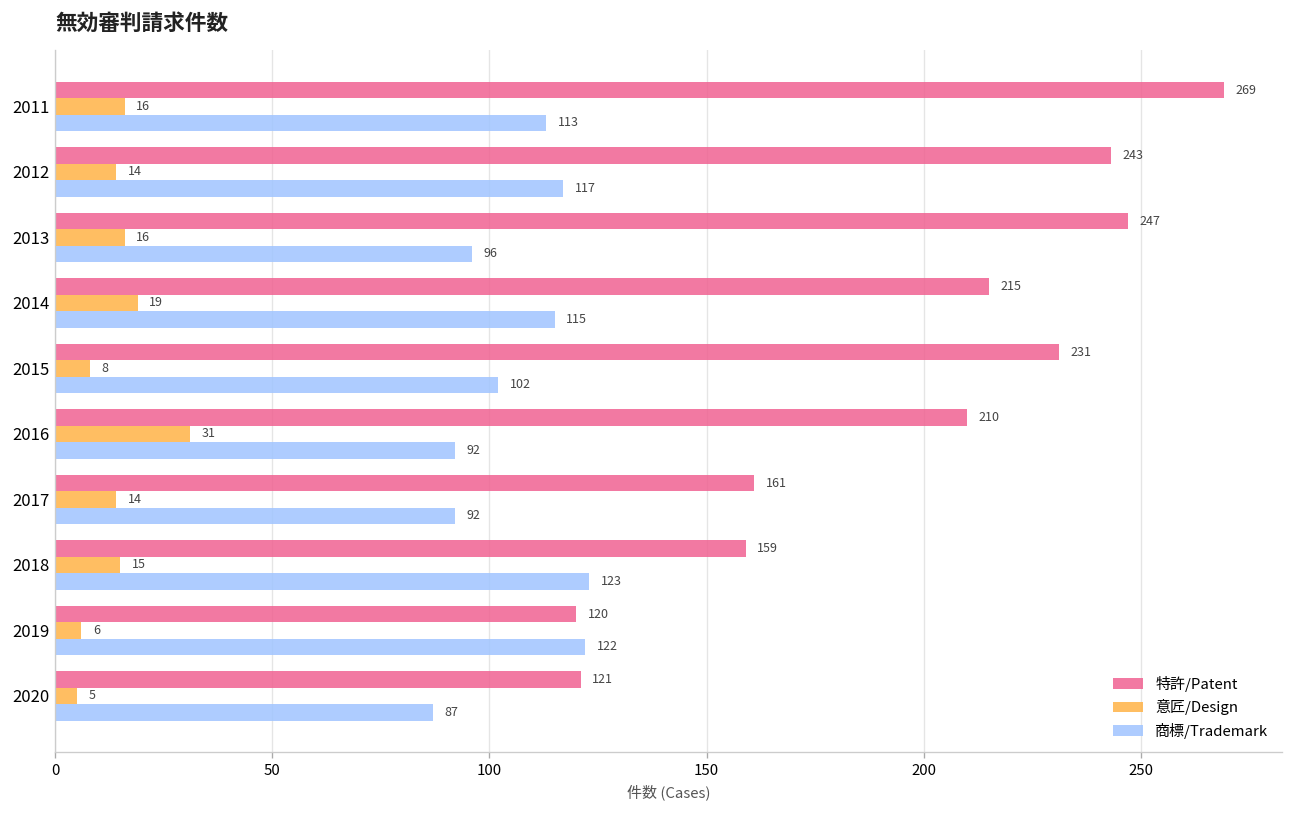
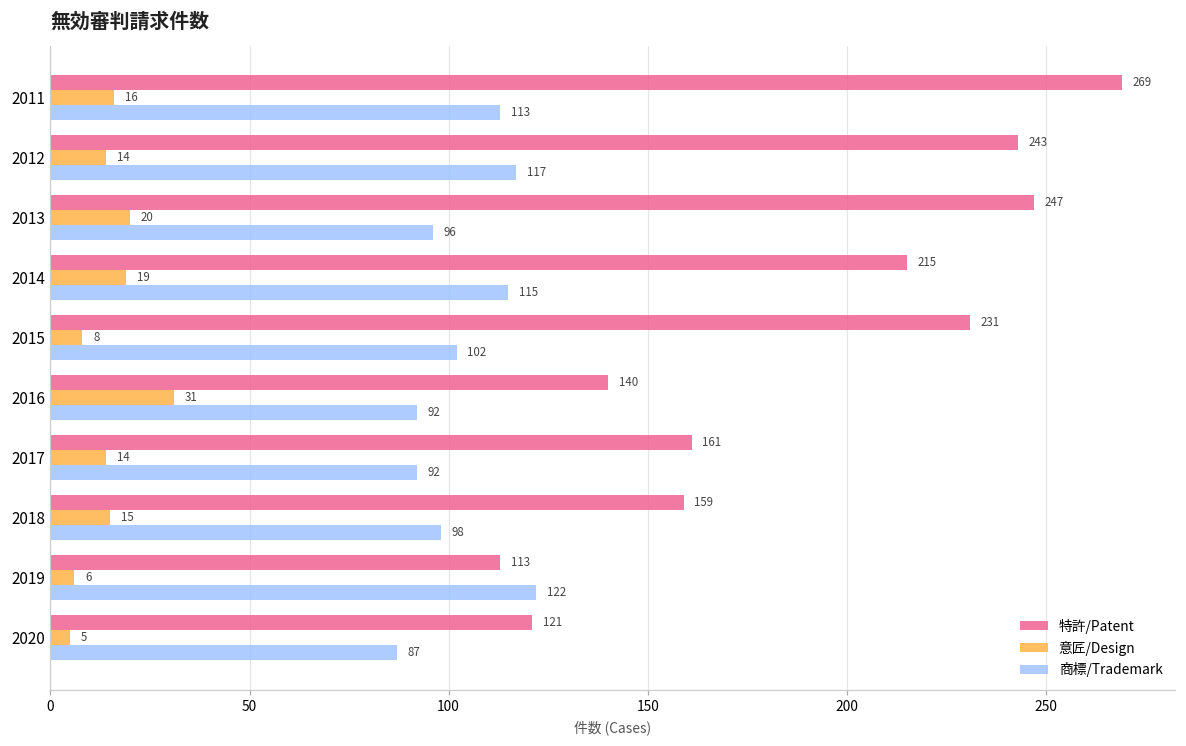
意匠/Design, 2013: 16 -> 20
特許/Patent, 2016: 210 -> 140
商標/Trademark, 2018: 123 -> 98
特許/Patent, 2019: 120 -> 113
